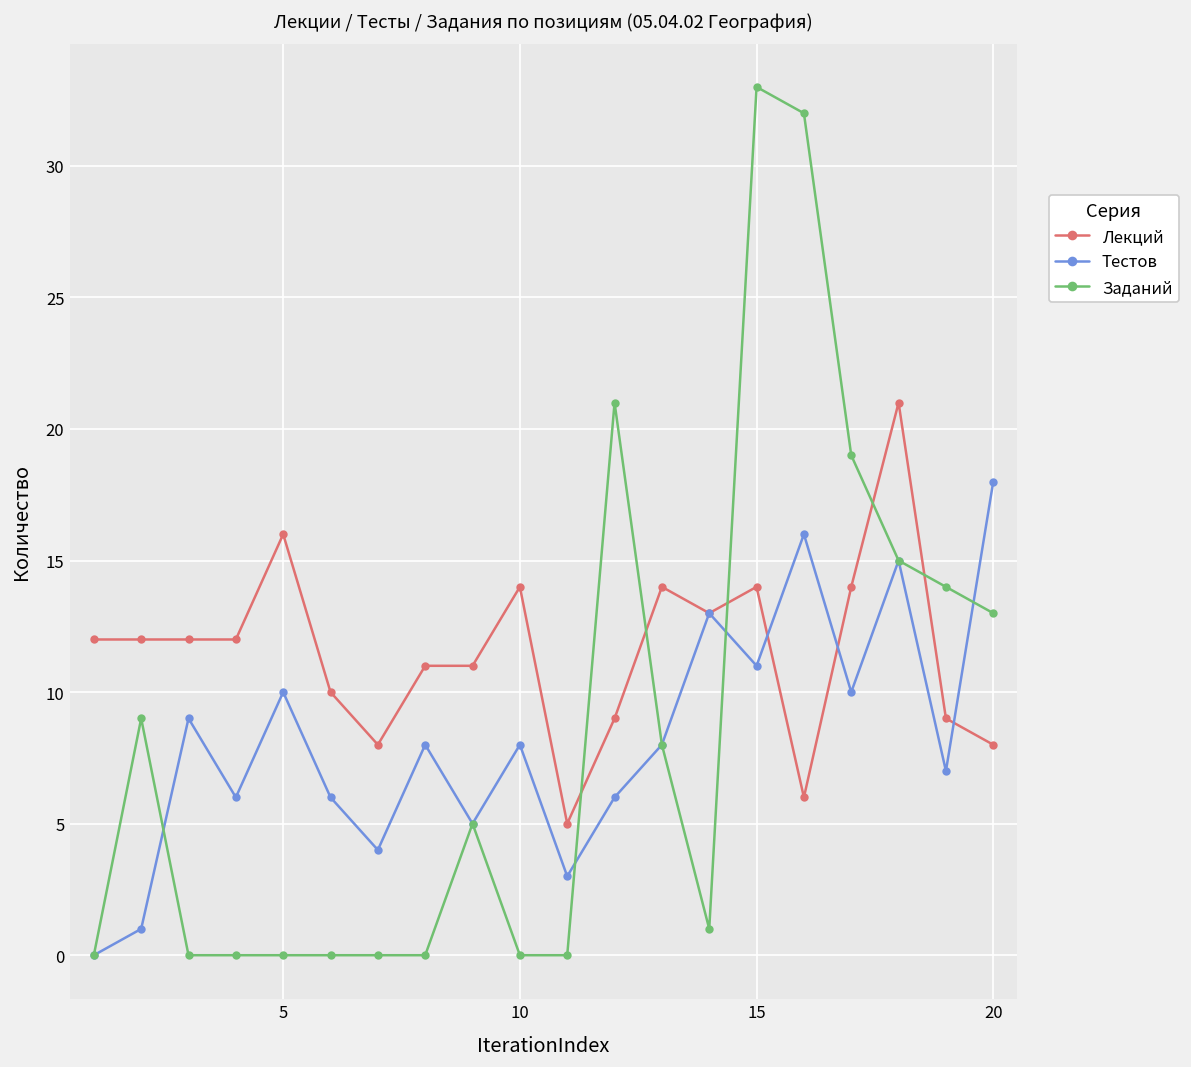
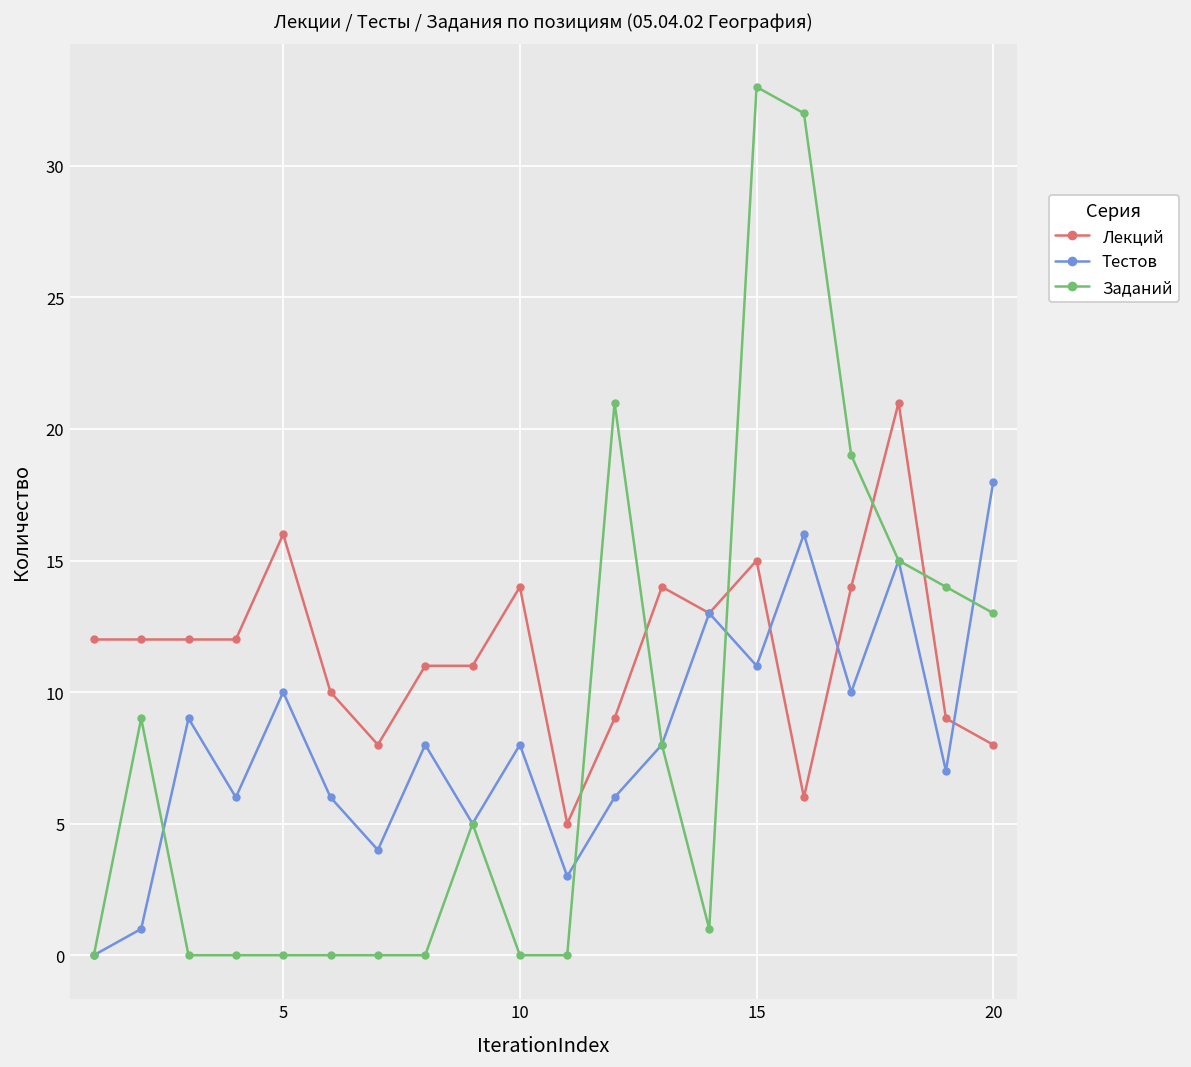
Лекций, 15: 14 -> 15
